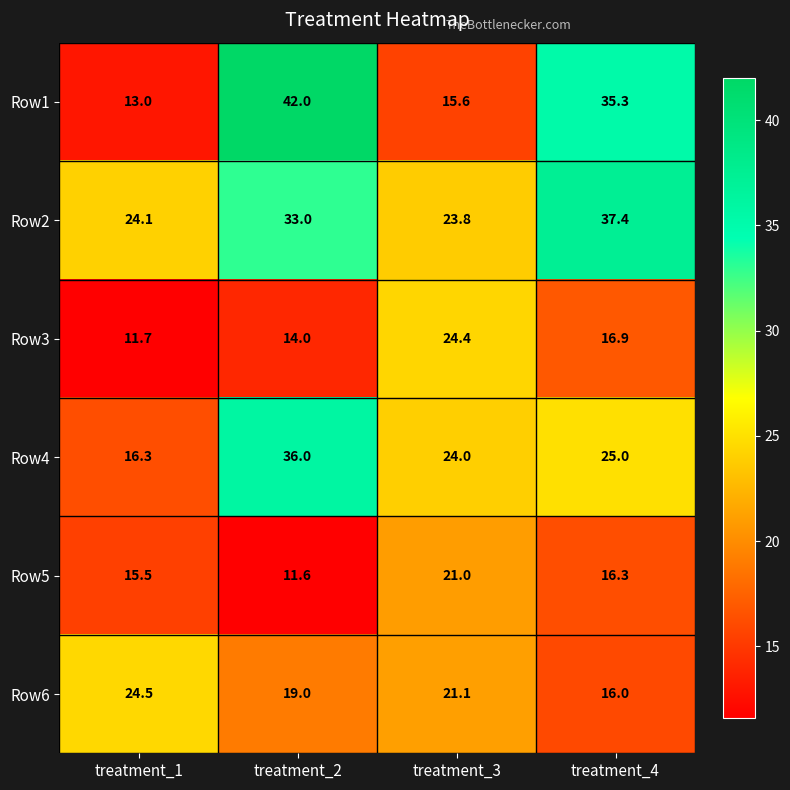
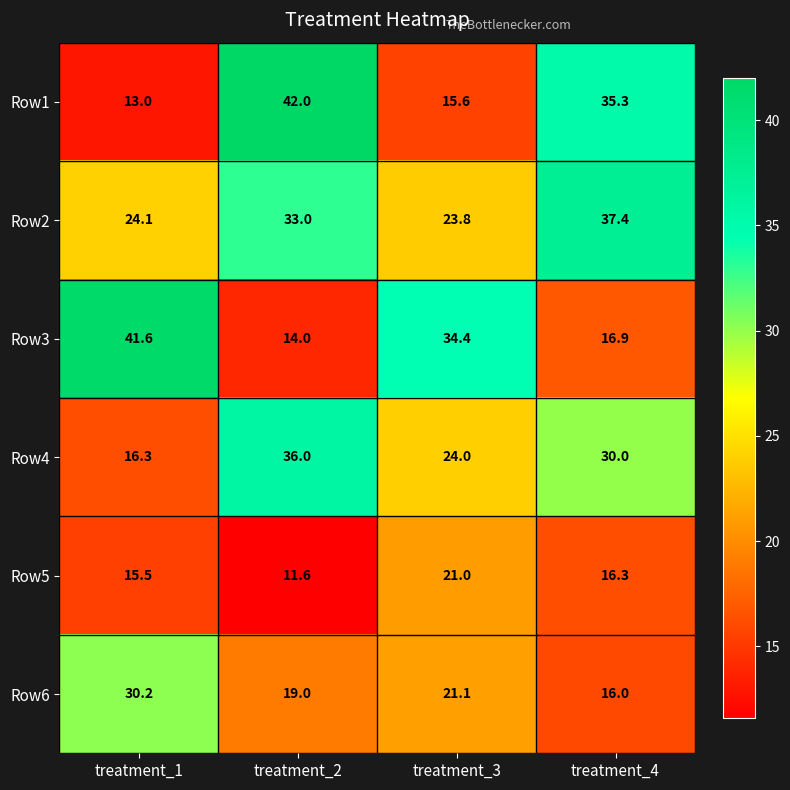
Row3, treatment_1: 11.7 -> 41.6
Row3, treatment_3: 24.4 -> 34.4
Row4, treatment_4: 25.0 -> 30.0
Row6, treatment_1: 24.5 -> 30.2
